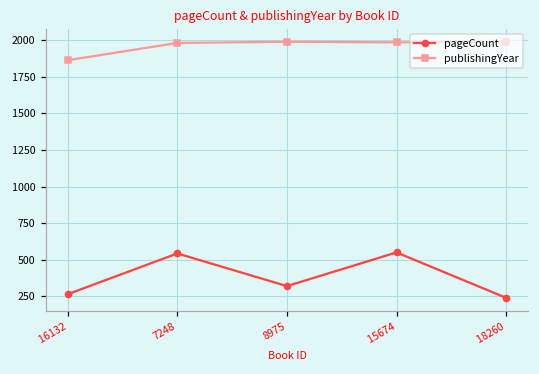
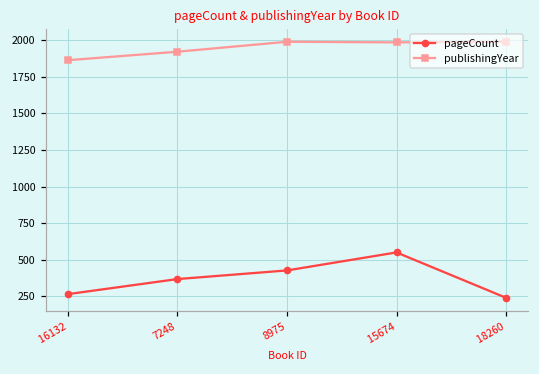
pageCount, 7248: 540 -> 370
publishingYear, 7248: 1980 -> 1920
pageCount, 8975: 320 -> 430
